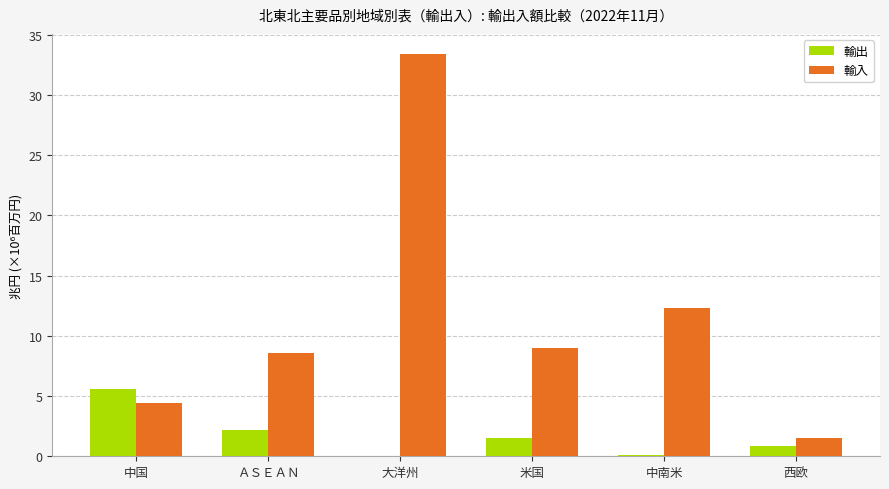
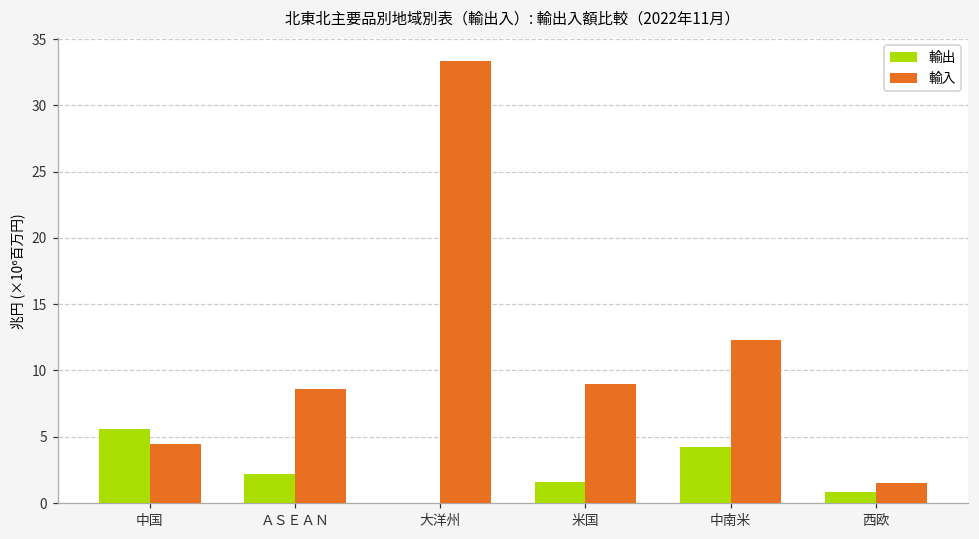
輸出, 中南米: 0.1 -> 4.2
